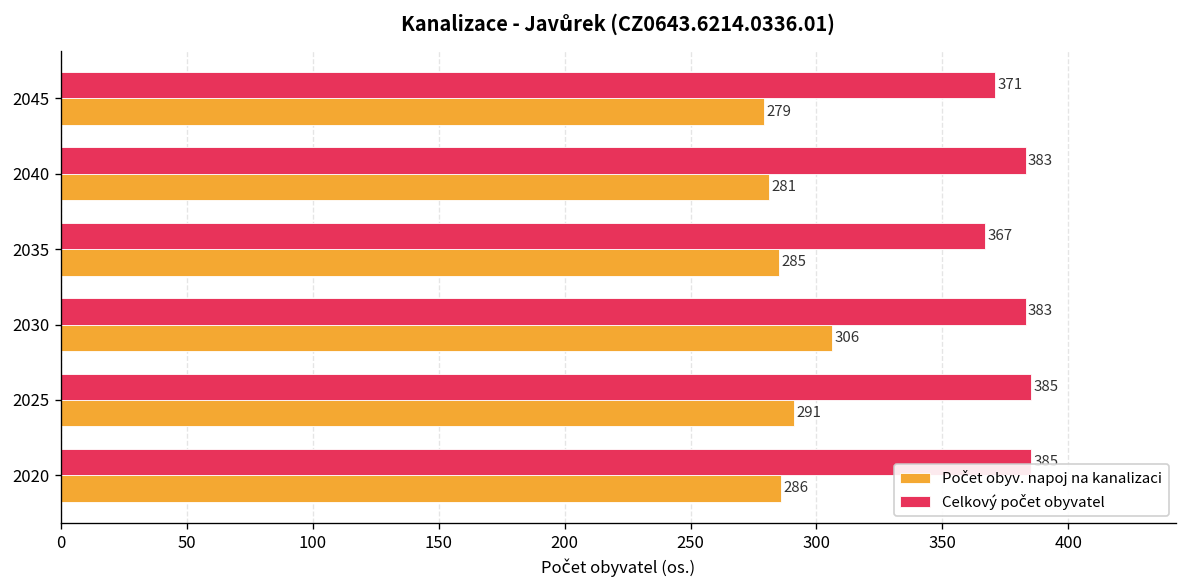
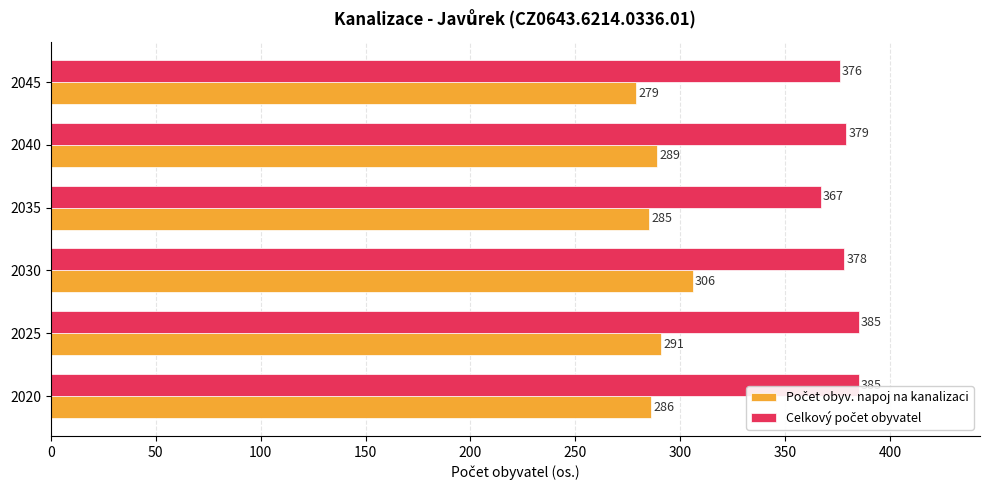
Celkový počet obyvatel, 2045: 371 -> 376
Celkový počet obyvatel, 2040: 383 -> 379
Počet obyv. napoj na kanalizaci, 2040: 281 -> 289
Celkový počet obyvatel, 2030: 383 -> 378
